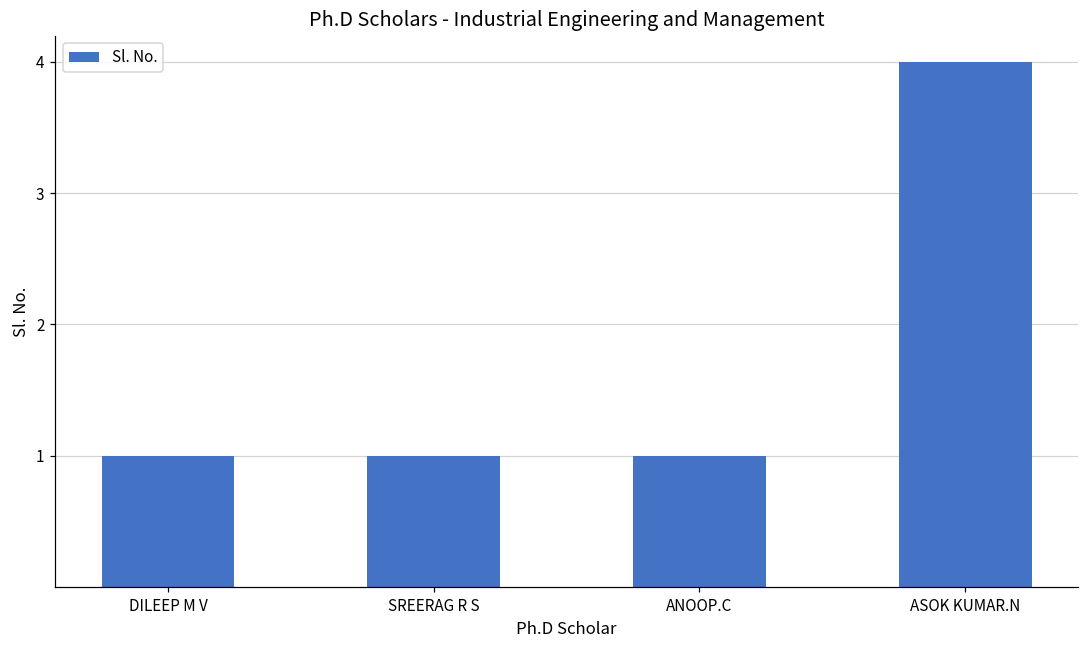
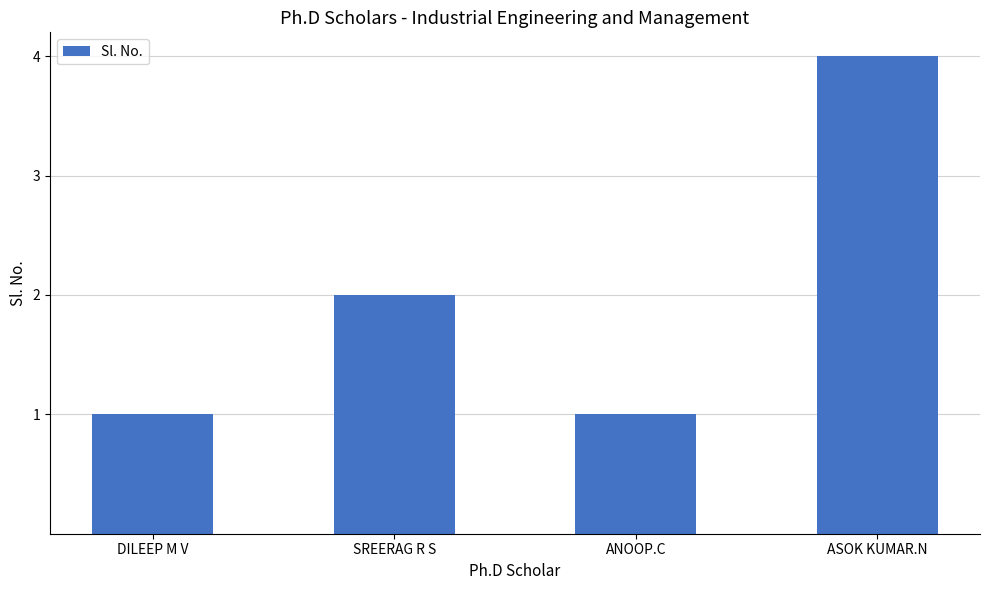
SREERAG R S: 1 -> 2
